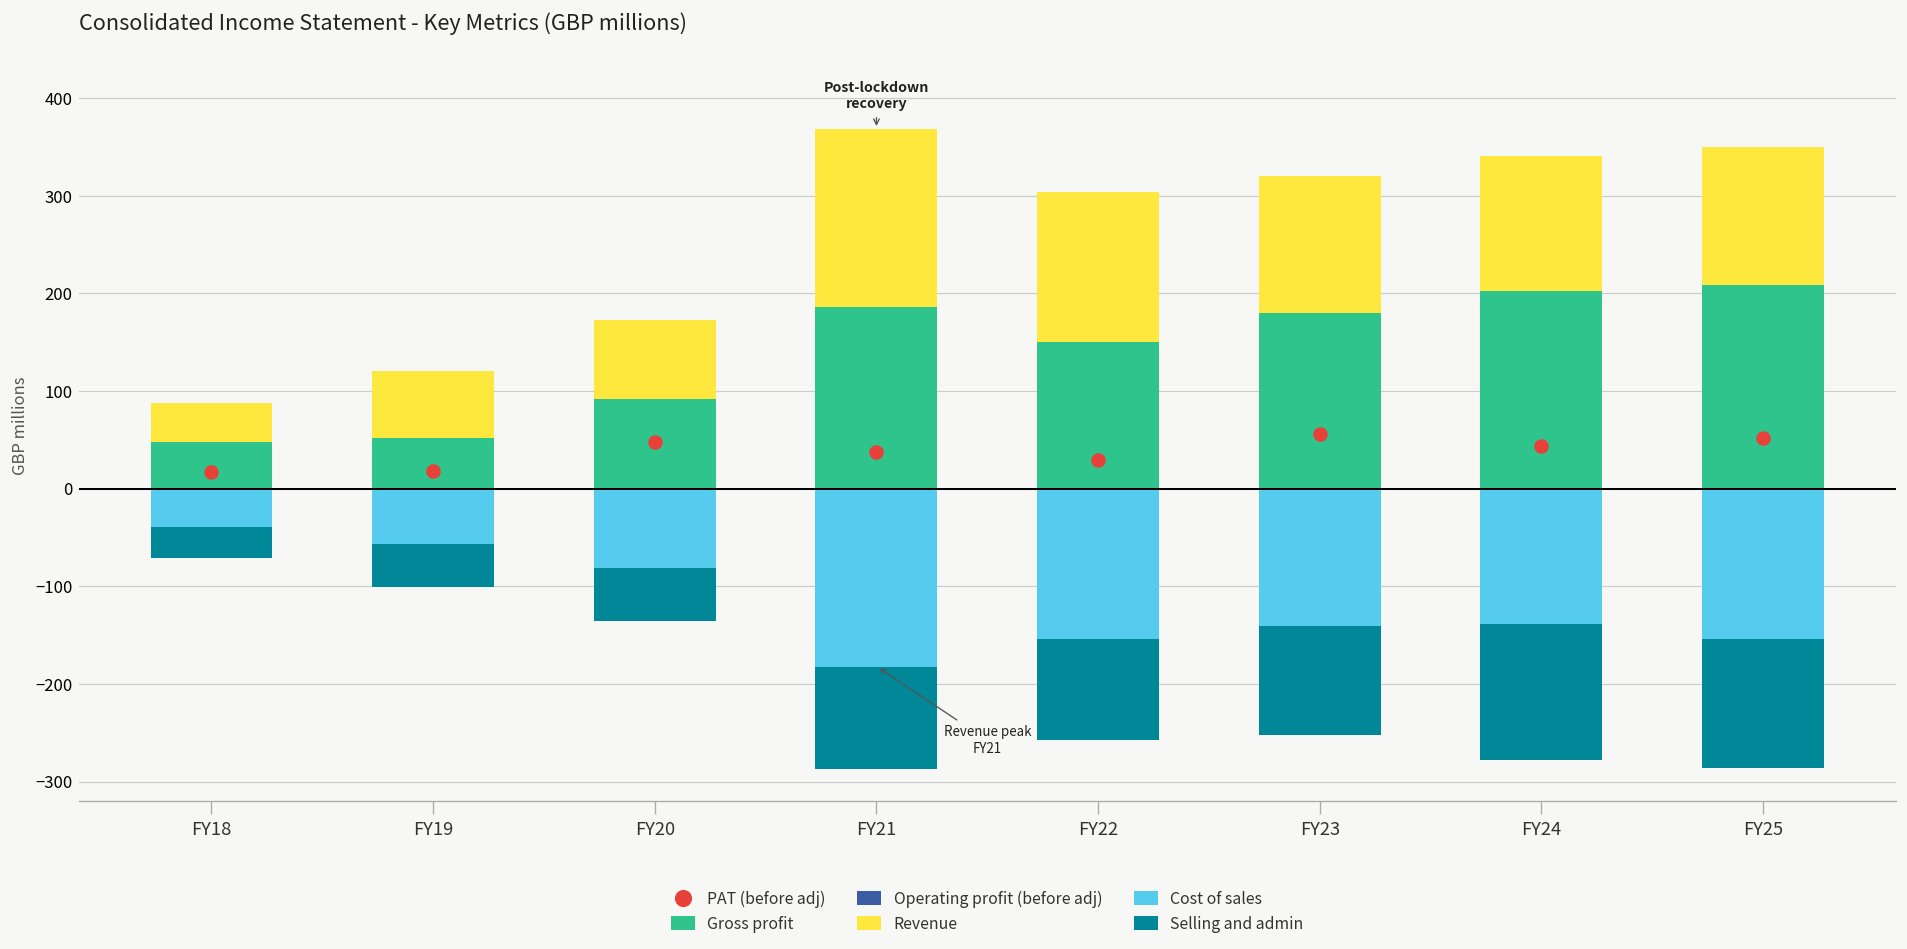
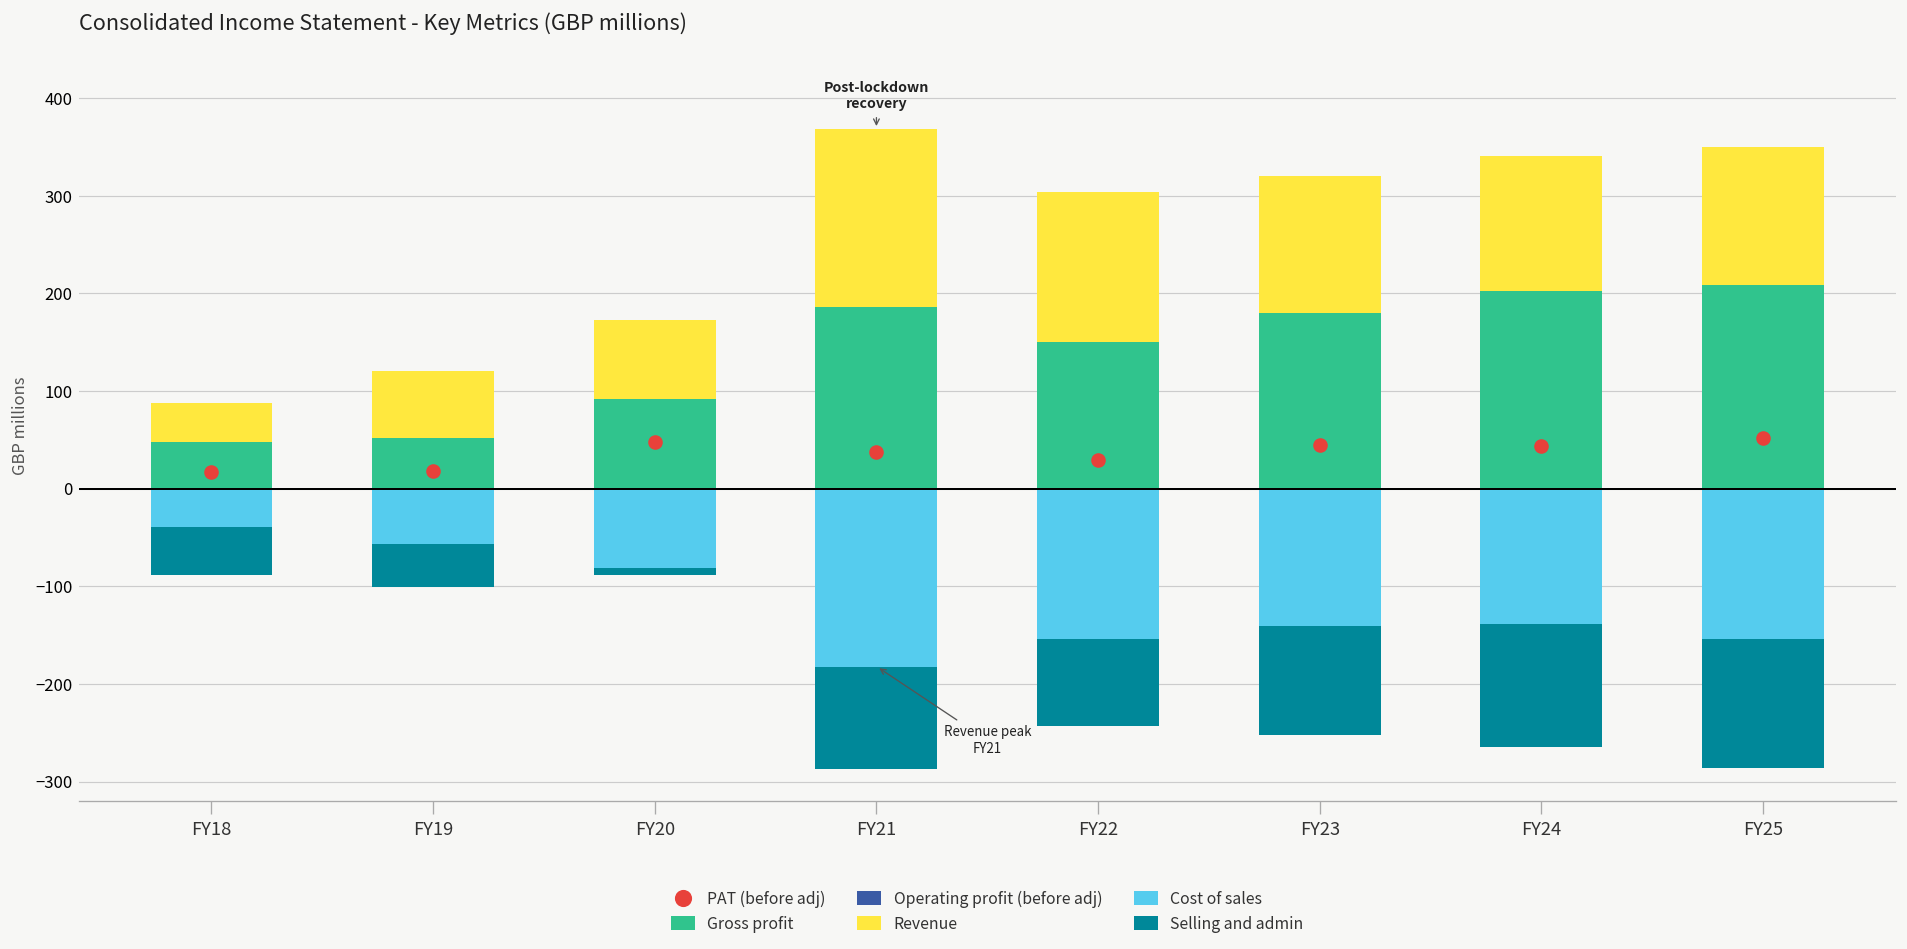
Selling and admin, FY18: -30 -> -50
Selling and admin, FY20: -50 -> -10
Selling and admin, FY22: -100 -> -90
PAT (before adj), FY23: 60 -> 40
Selling and admin, FY24: -140 -> -130
